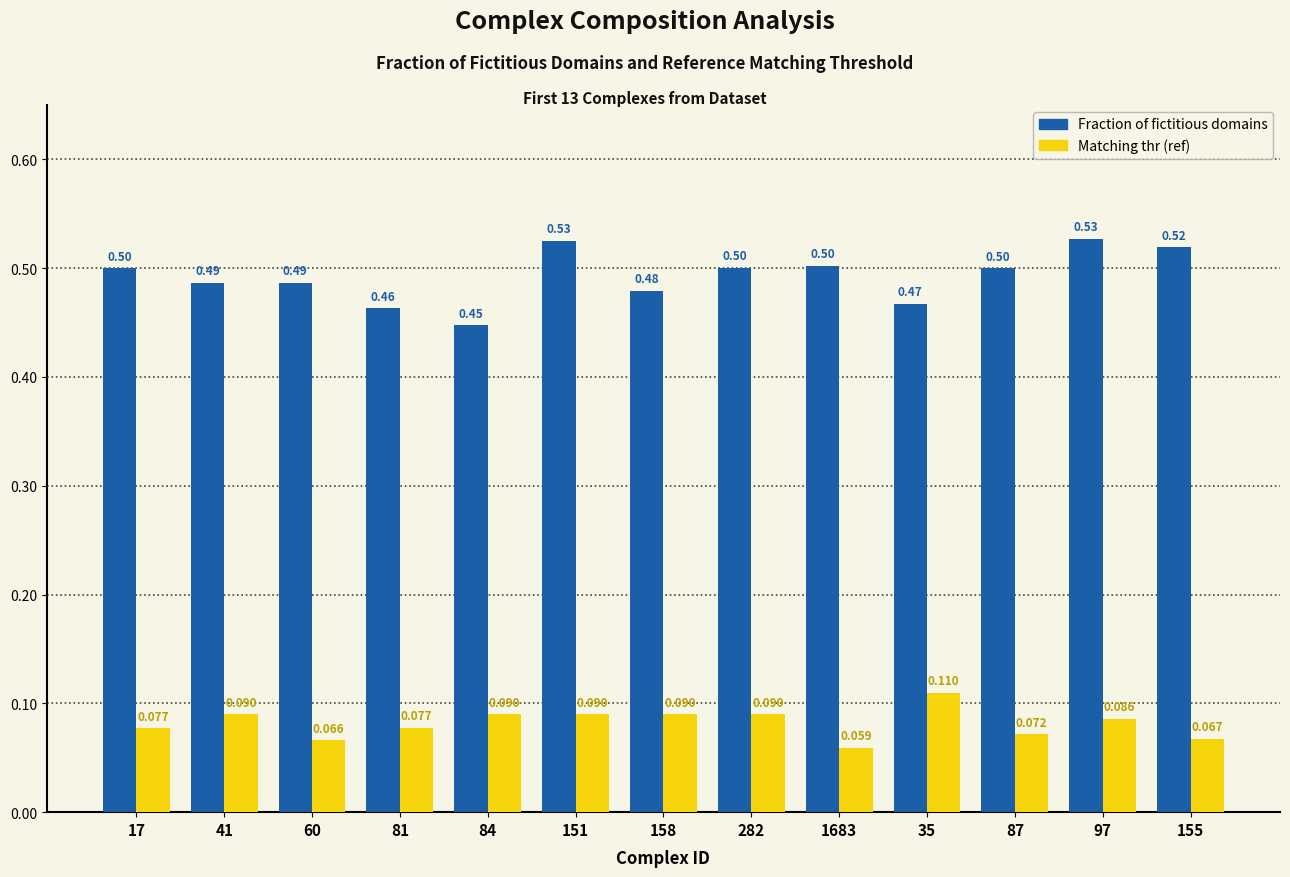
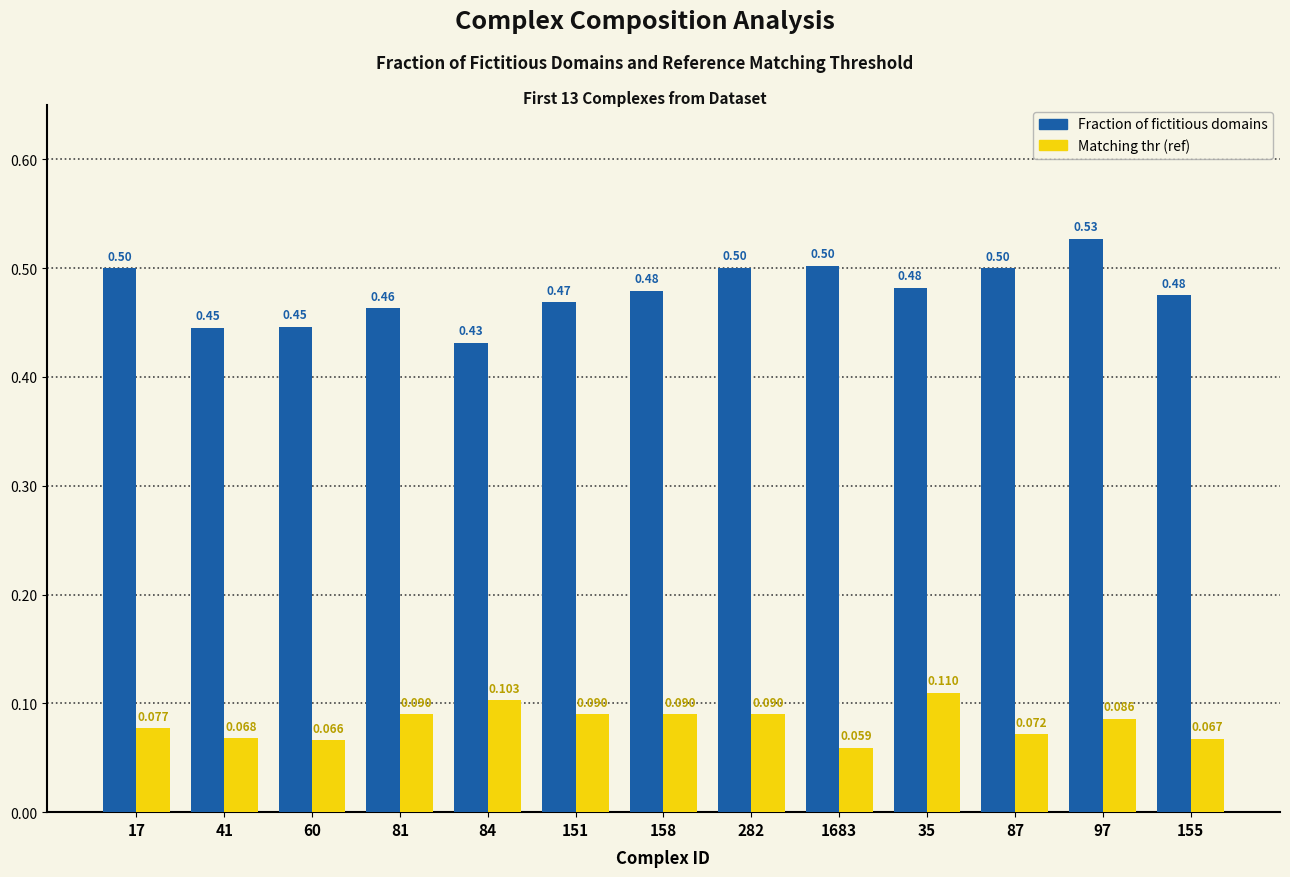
Fraction of fictitious domains, 41: 0.49 -> 0.45
Matching thr (ref), 41: 0.090 -> 0.068
Fraction of fictitious domains, 60: 0.49 -> 0.45
Matching thr (ref), 81: 0.077 -> 0.090
Fraction of fictitious domains, 84: 0.45 -> 0.43
Matching thr (ref), 84: 0.090 -> 0.103
Fraction of fictitious domains, 151: 0.53 -> 0.47
Fraction of fictitious domains, 35: 0.47 -> 0.48
Fraction of fictitious domains, 155: 0.52 -> 0.48
